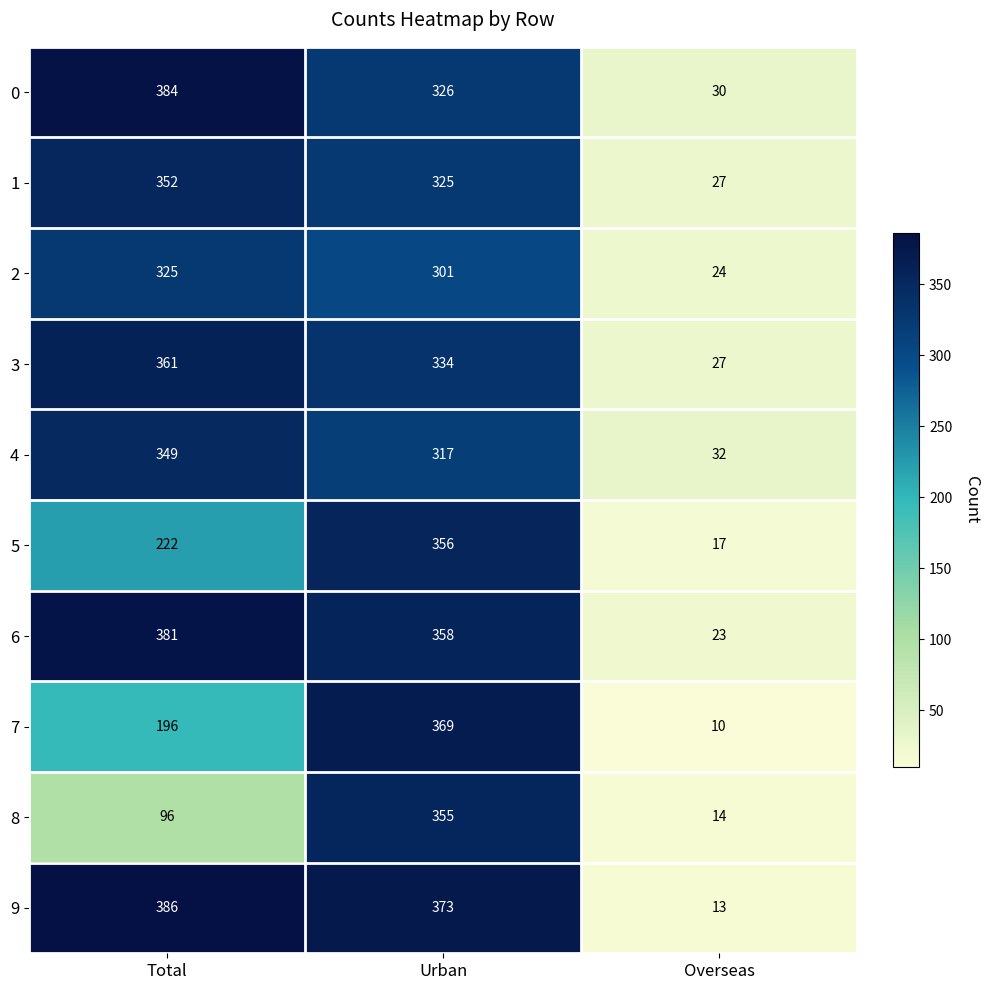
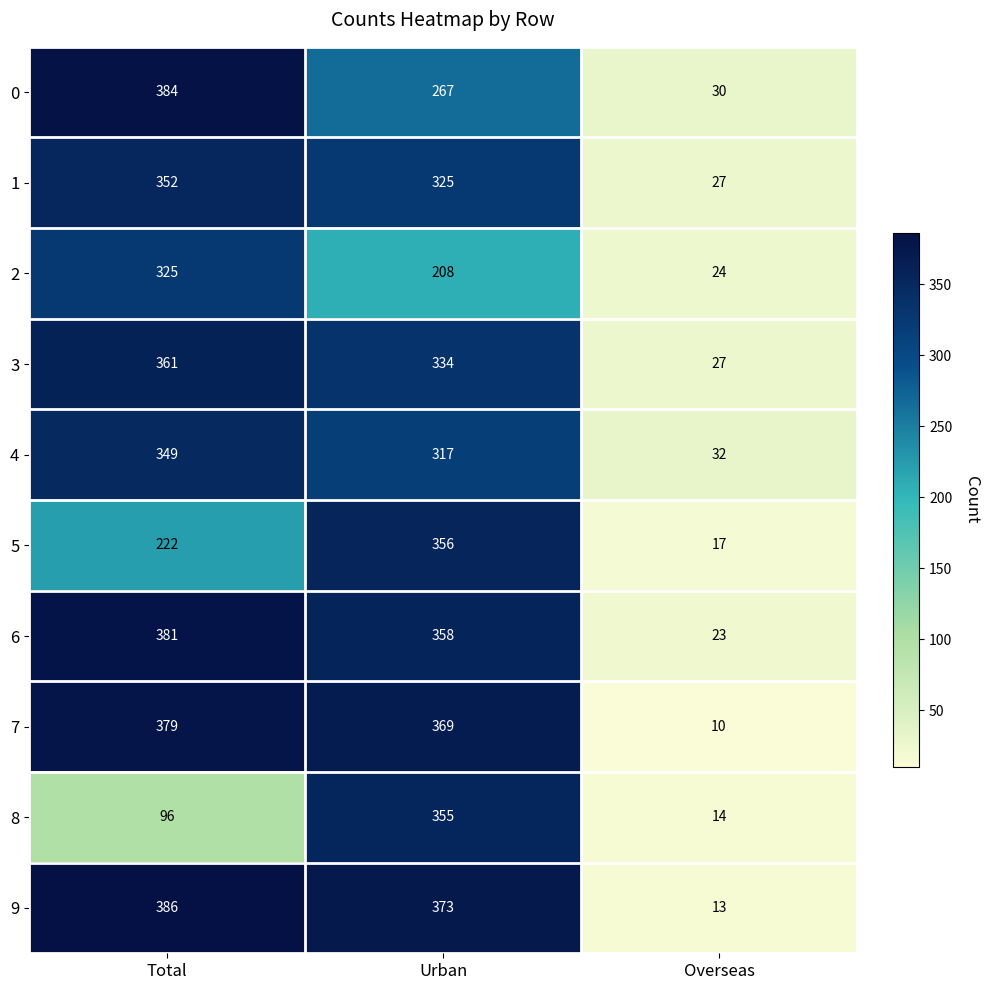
0, Urban: 326 -> 267
2, Urban: 301 -> 208
7, Total: 196 -> 379
